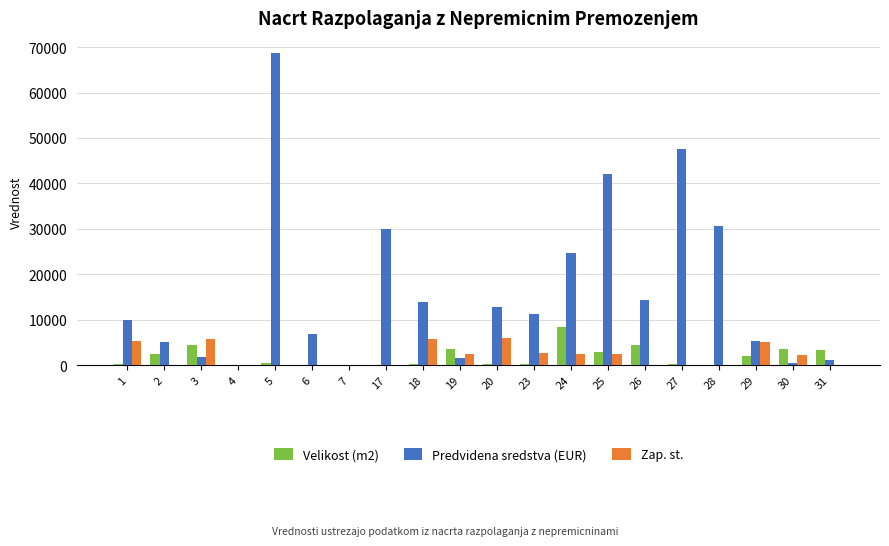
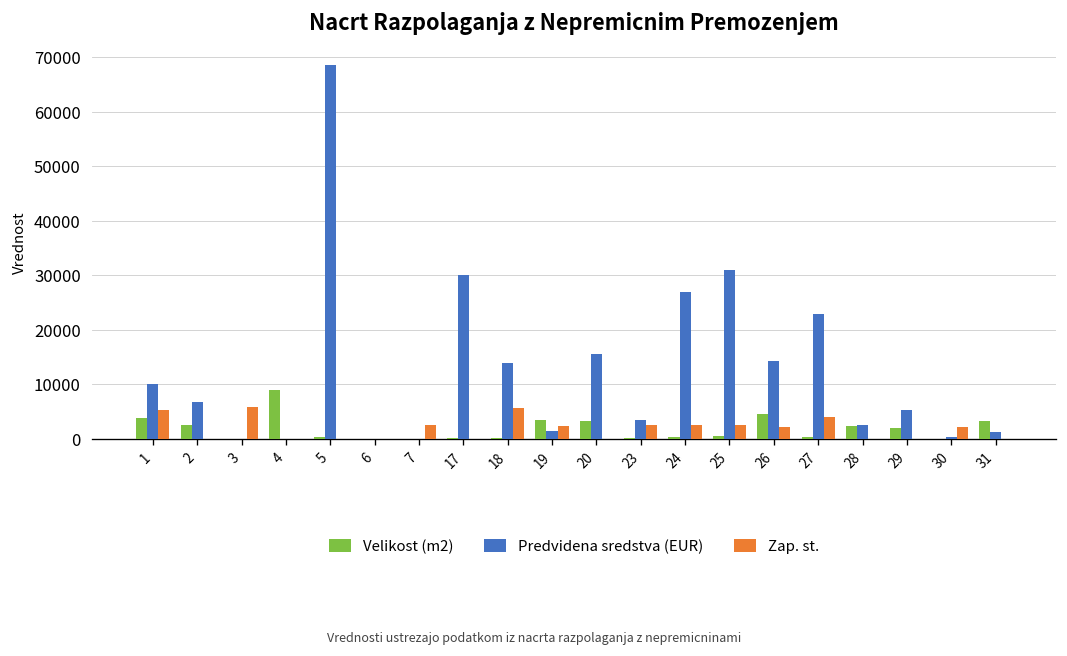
Velikost (m2), 1: 0 -> 4000
Predvidena sredstva (EUR), 2: 5000 -> 7000
Velikost (m2), 3: 5000 -> 0
Predvidena sredstva (EUR), 3: 2000 -> 0
Velikost (m2), 4: 0 -> 9000
Predvidena sredstva (EUR), 6: 7000 -> 0
Zap. st., 7: 0 -> 3000
Velikost (m2), 20: 0 -> 3000
Predvidena sredstva (EUR), 20: 13000 -> 16000
Zap. st., 20: 6000 -> 0
Predvidena sredstva (EUR), 23: 11000 -> 3000
Velikost (m2), 24: 8000 -> 0
Predvidena sredstva (EUR), 24: 25000 -> 27000
Velikost (m2), 25: 3000 -> 0
Predvidena sredstva (EUR), 25: 42000 -> 31000
Zap. st., 26: 0 -> 2000
Predvidena sredstva (EUR), 27: 48000 -> 23000
Zap. st., 27: 0 -> 4000
Velikost (m2), 28: 0 -> 2000
Predvidena sredstva (EUR), 28: 31000 -> 3000
Zap. st., 29: 5000 -> 0
Velikost (m2), 30: 4000 -> 0
